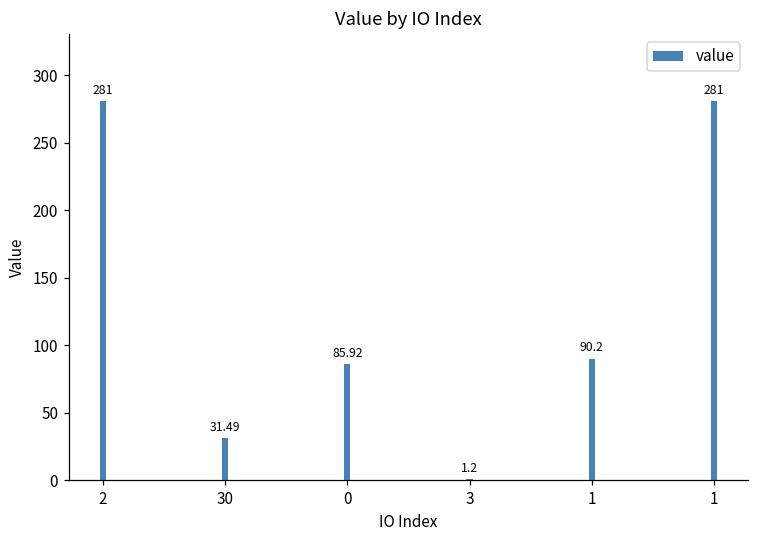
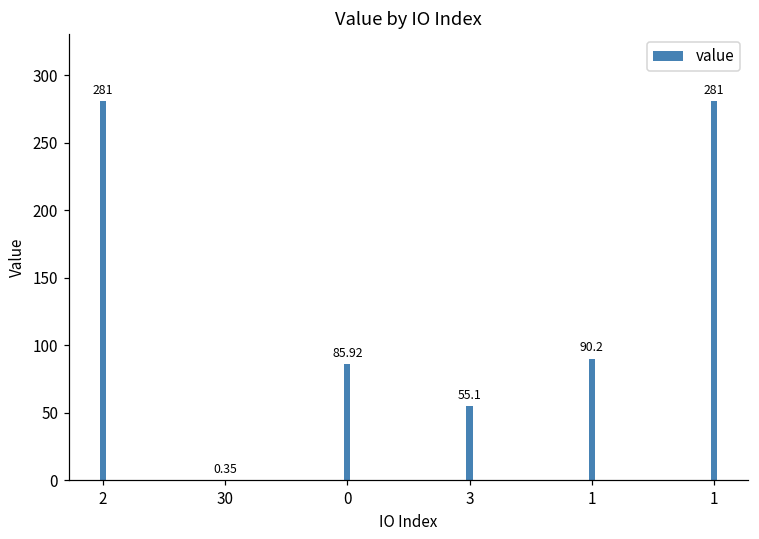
30: 31.49 -> 0.35
3: 1.2 -> 55.1
